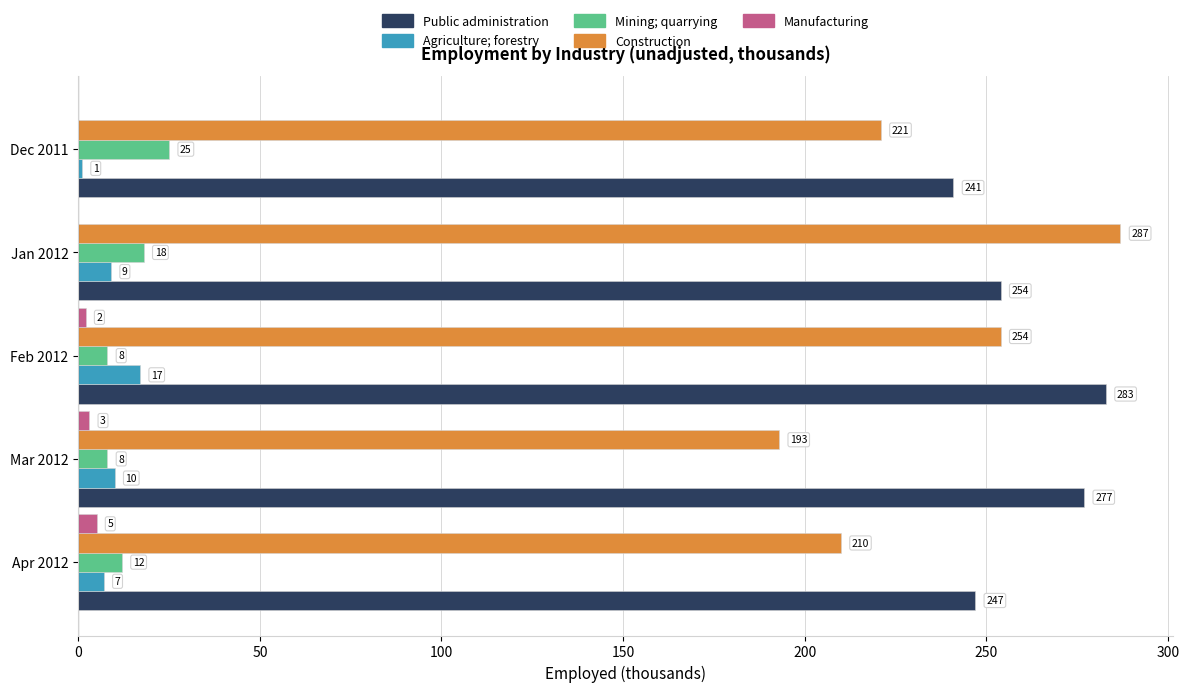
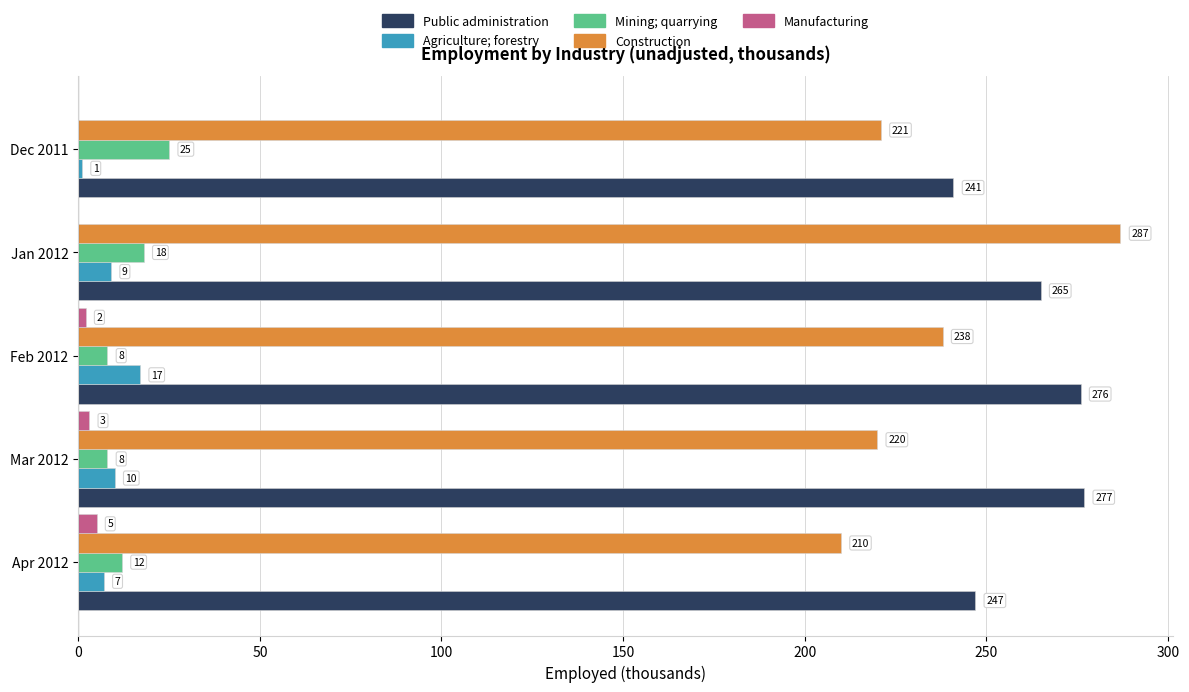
Public administration, Jan 2012: 254 -> 265
Construction, Feb 2012: 254 -> 238
Public administration, Feb 2012: 283 -> 276
Construction, Mar 2012: 193 -> 220
